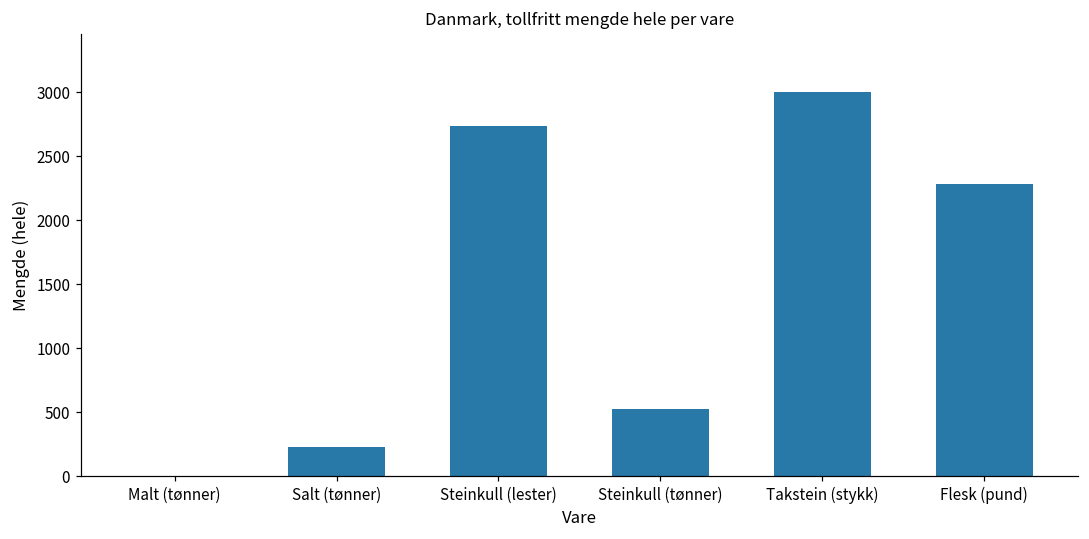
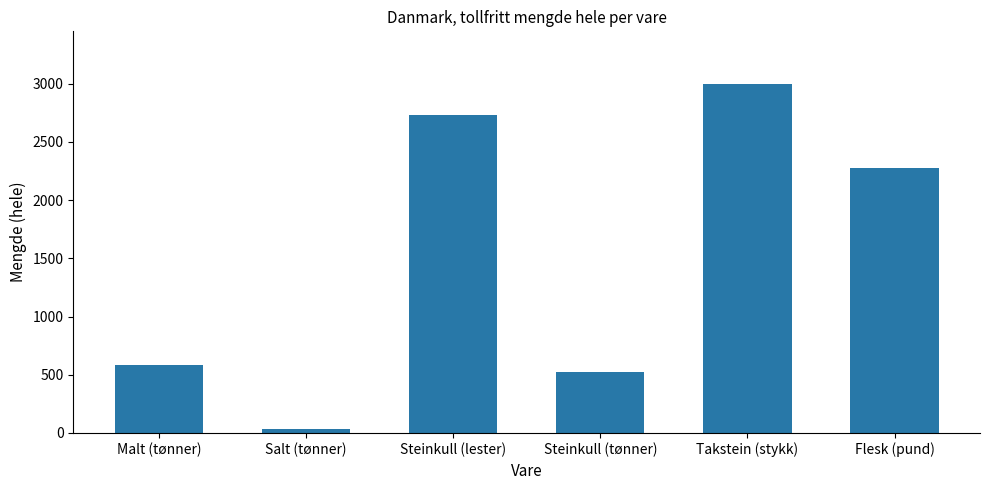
Malt (tønner): 10 -> 590
Salt (tønner): 230 -> 40
